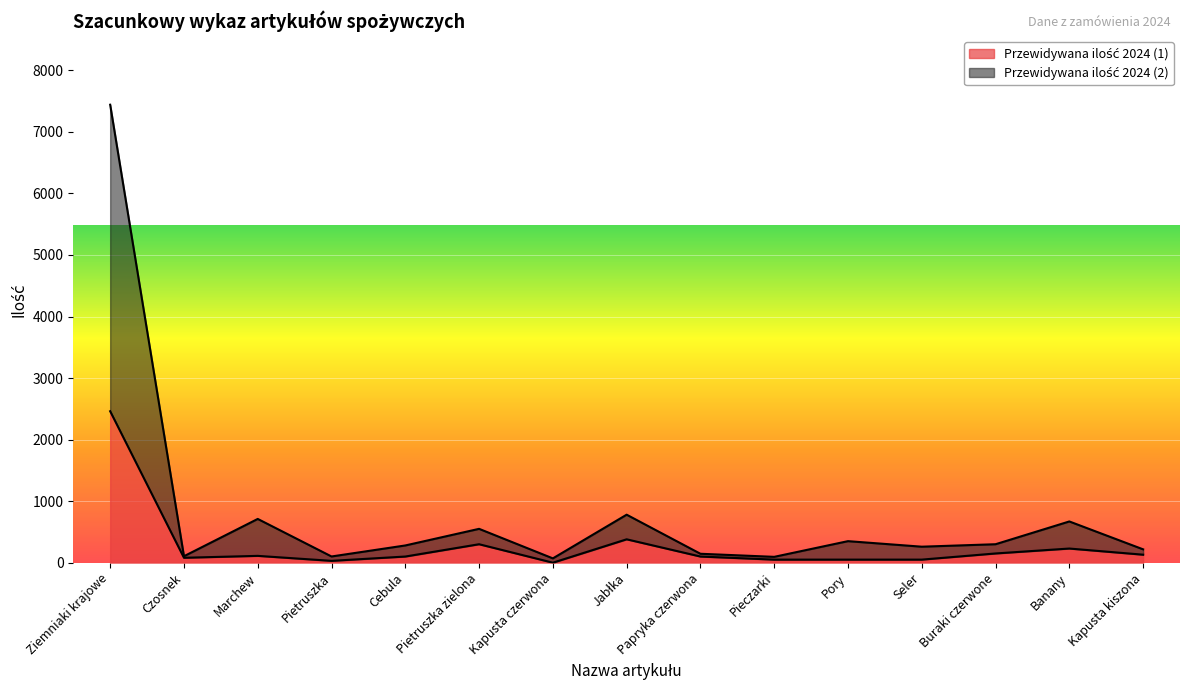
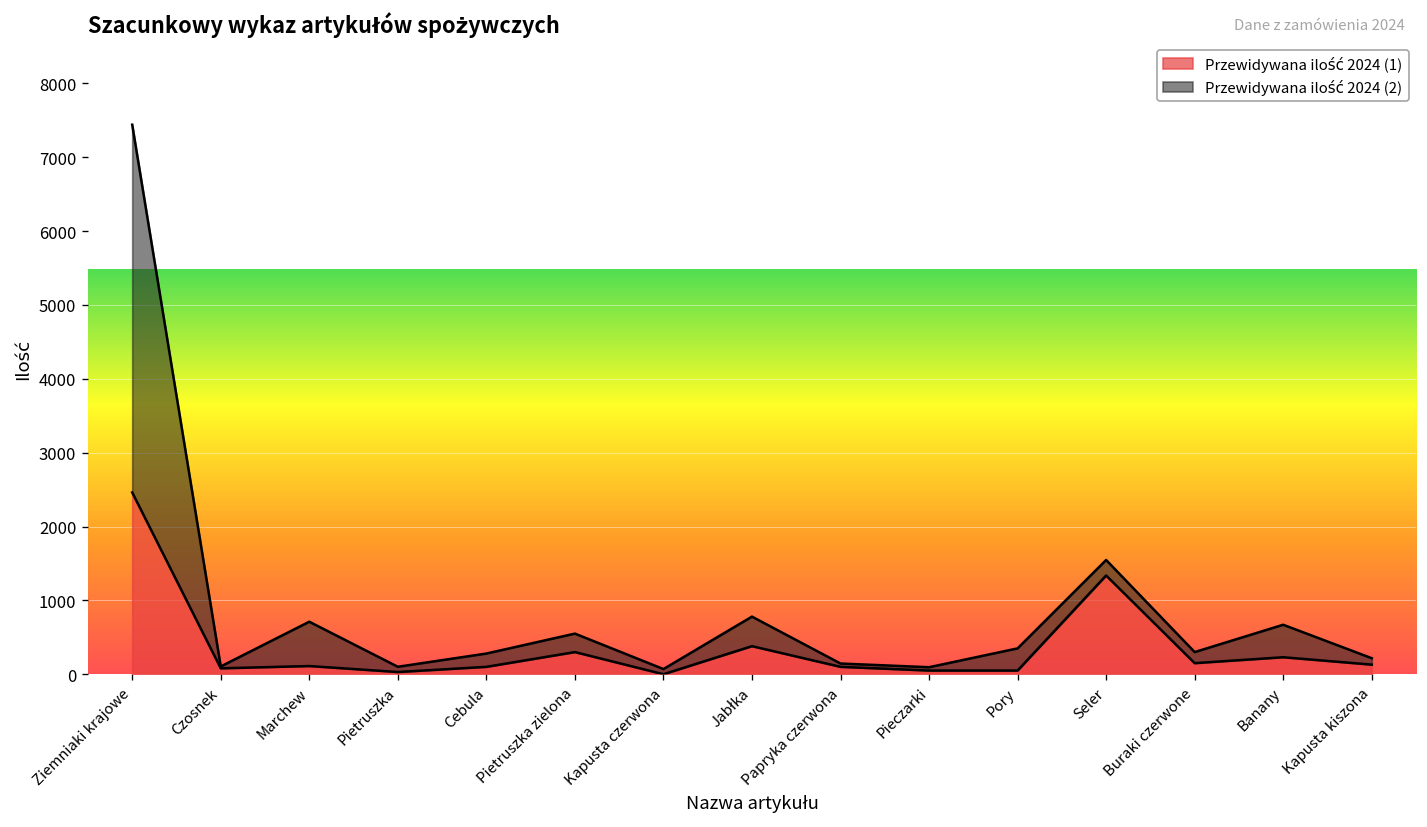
Przewidywana ilość 2024 (1), Seler: 100 -> 1300
